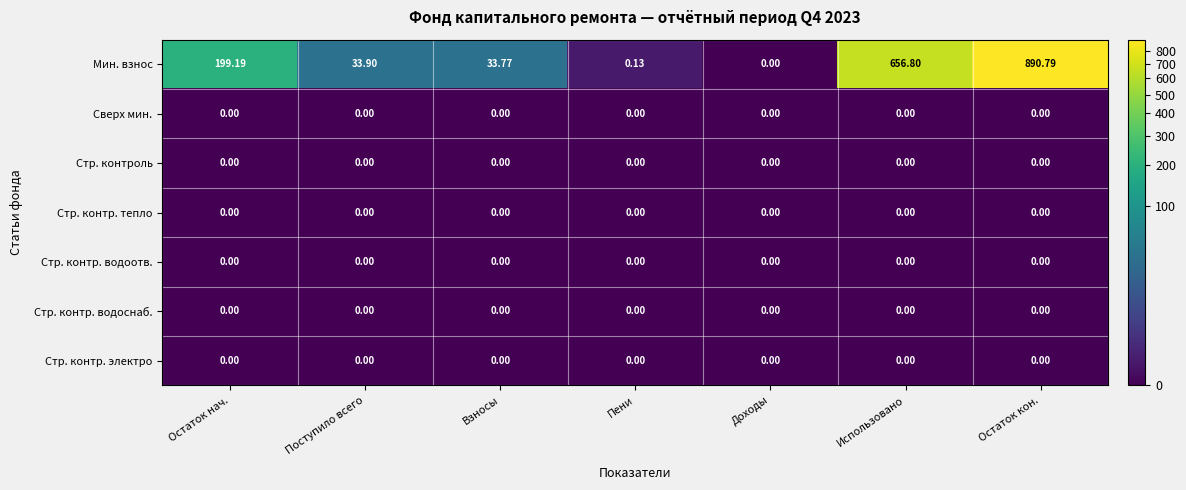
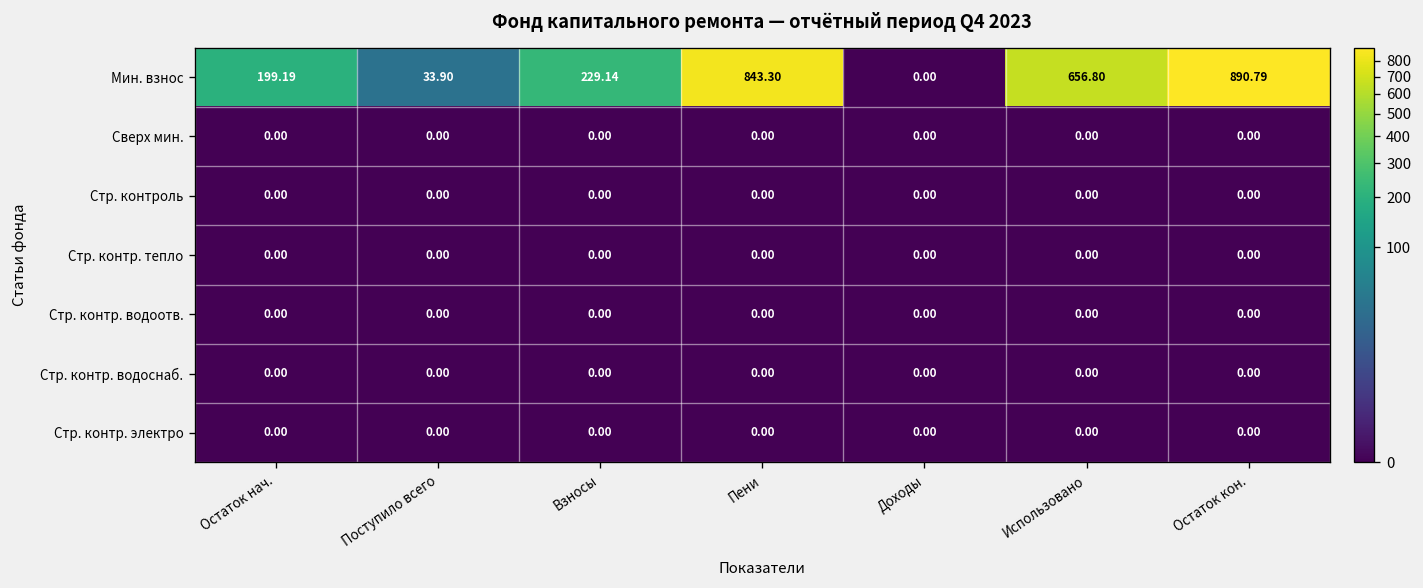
Мин. взнос, Взносы: 33.77 -> 229.14
Мин. взнос, Пени: 0.13 -> 843.30
